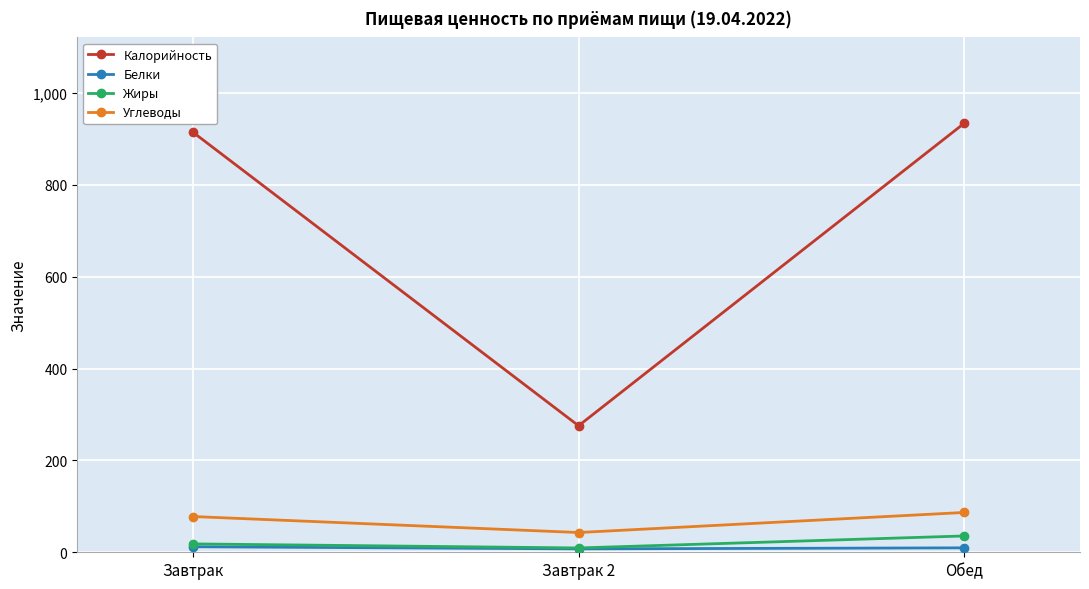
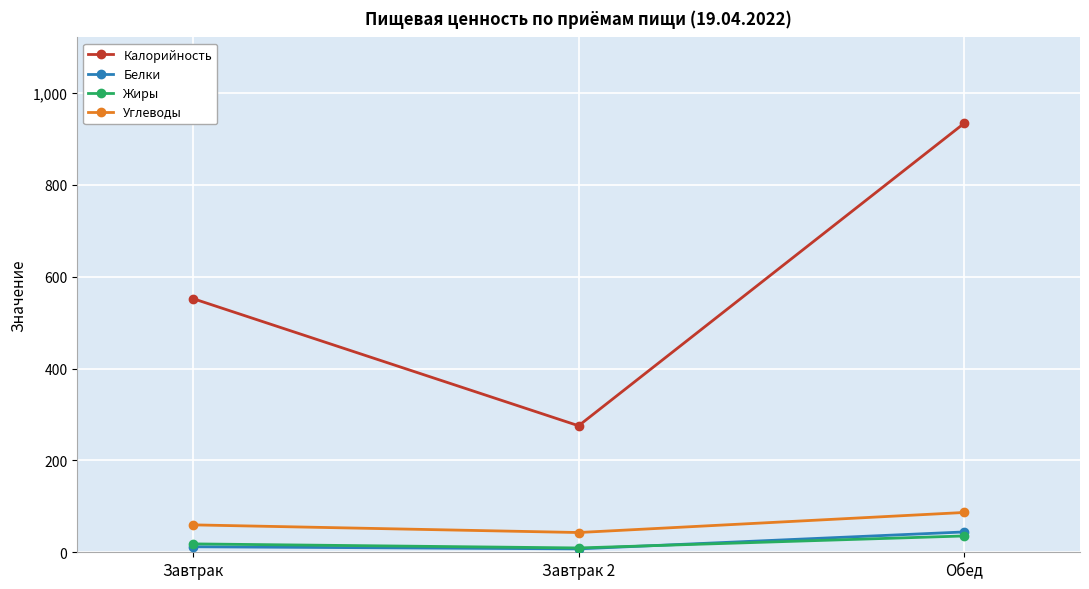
Калорийность, Завтрак: 910 -> 550
Углеводы, Завтрак: 80 -> 60
Белки, Обед: 10 -> 40
